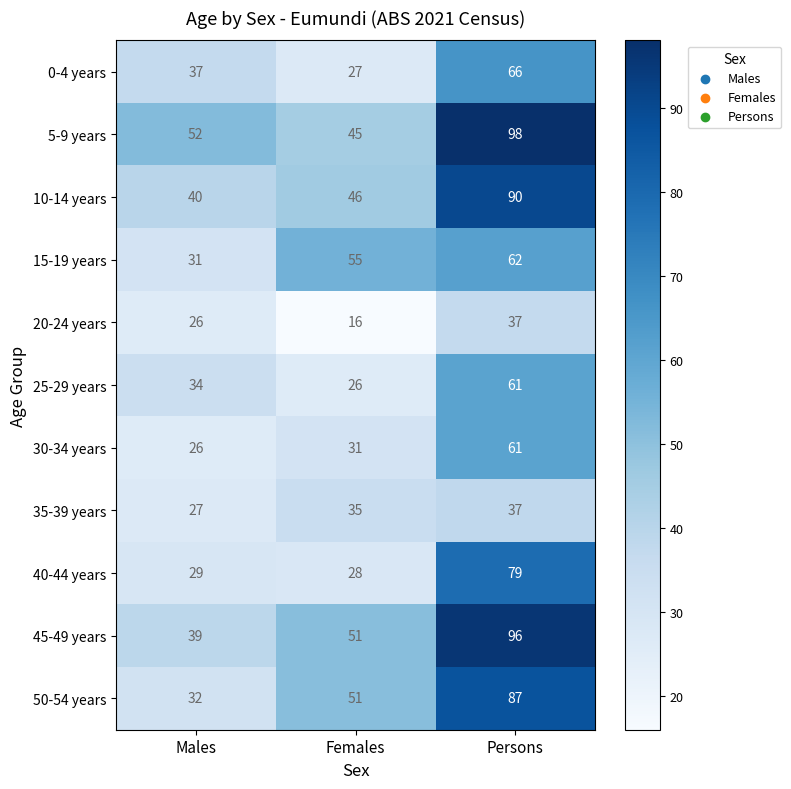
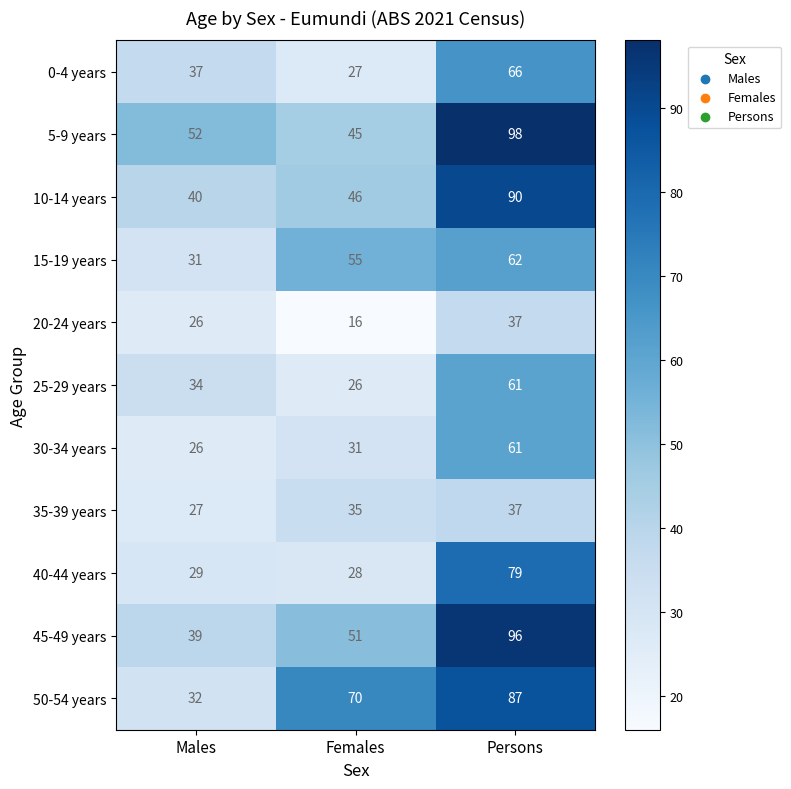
50-54 years, Females: 51 -> 70
